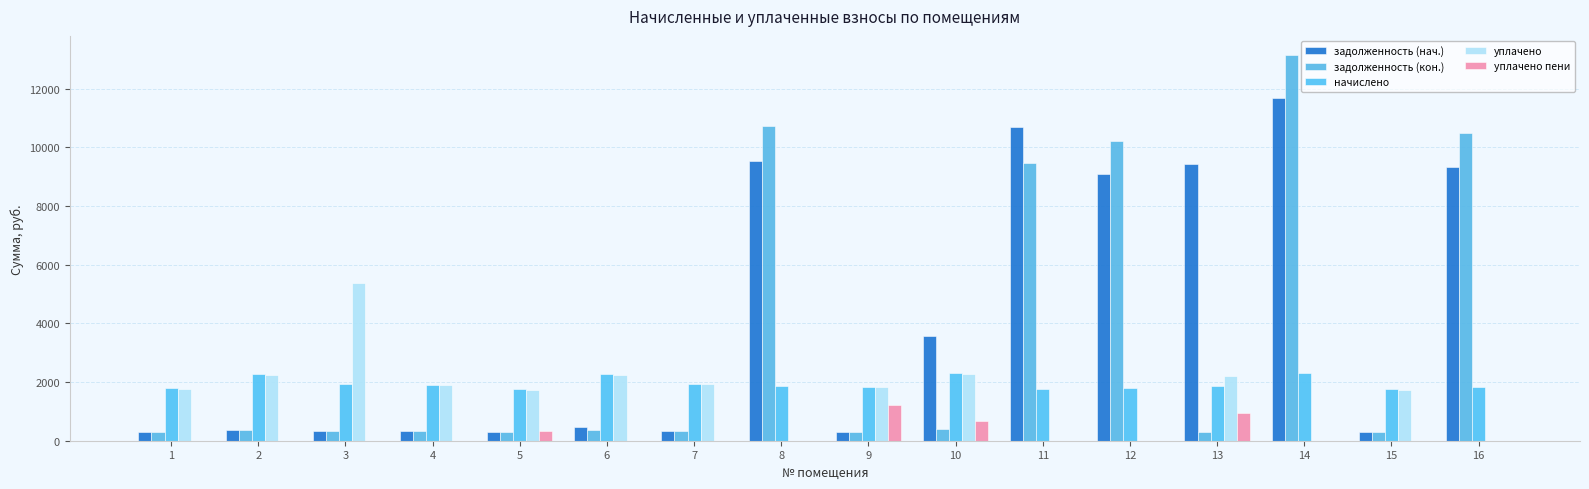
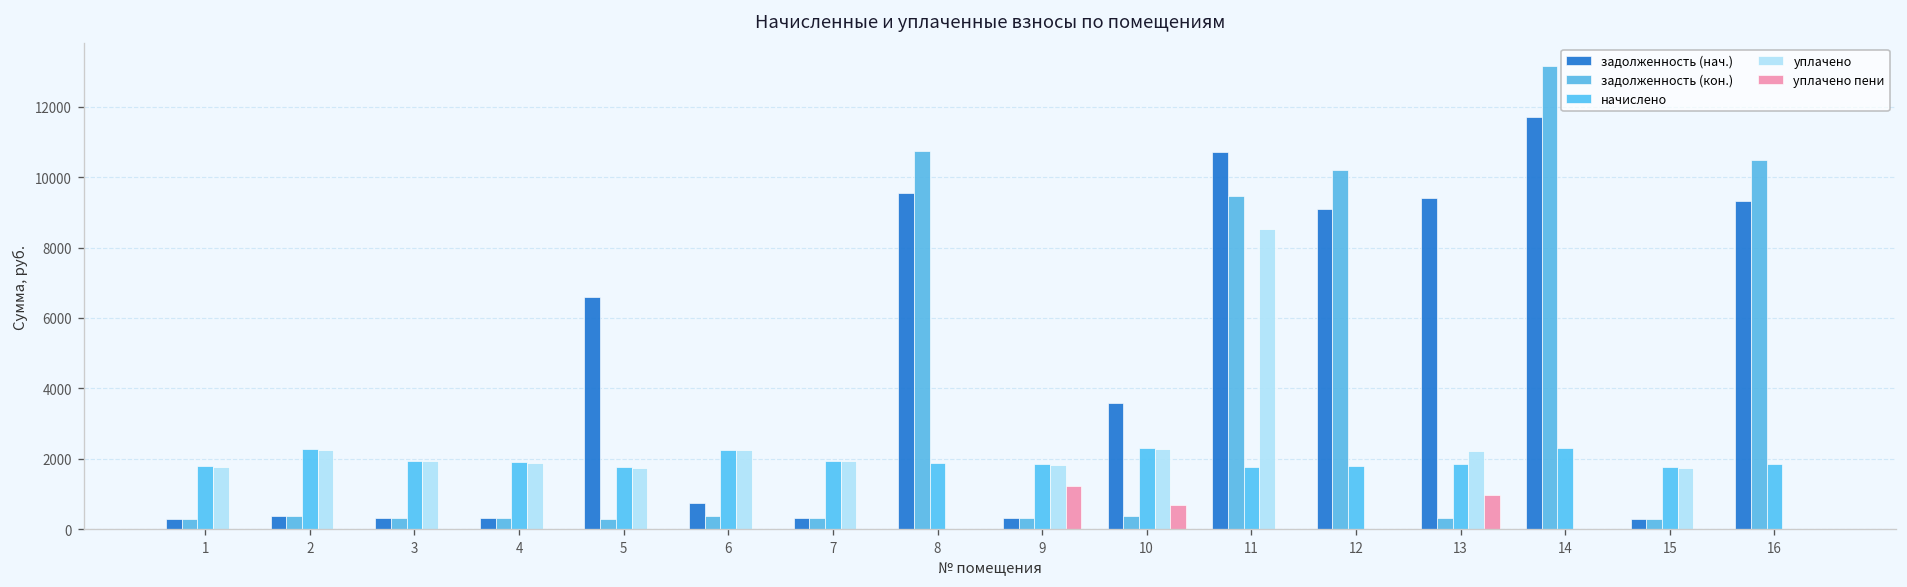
уплачено, 3: 5400 -> 1900
задолженность (нач.), 5: 300 -> 6600
уплачено пени, 5: 300 -> 0
задолженность (нач.), 6: 500 -> 800
уплачено, 11: 0 -> 8500
